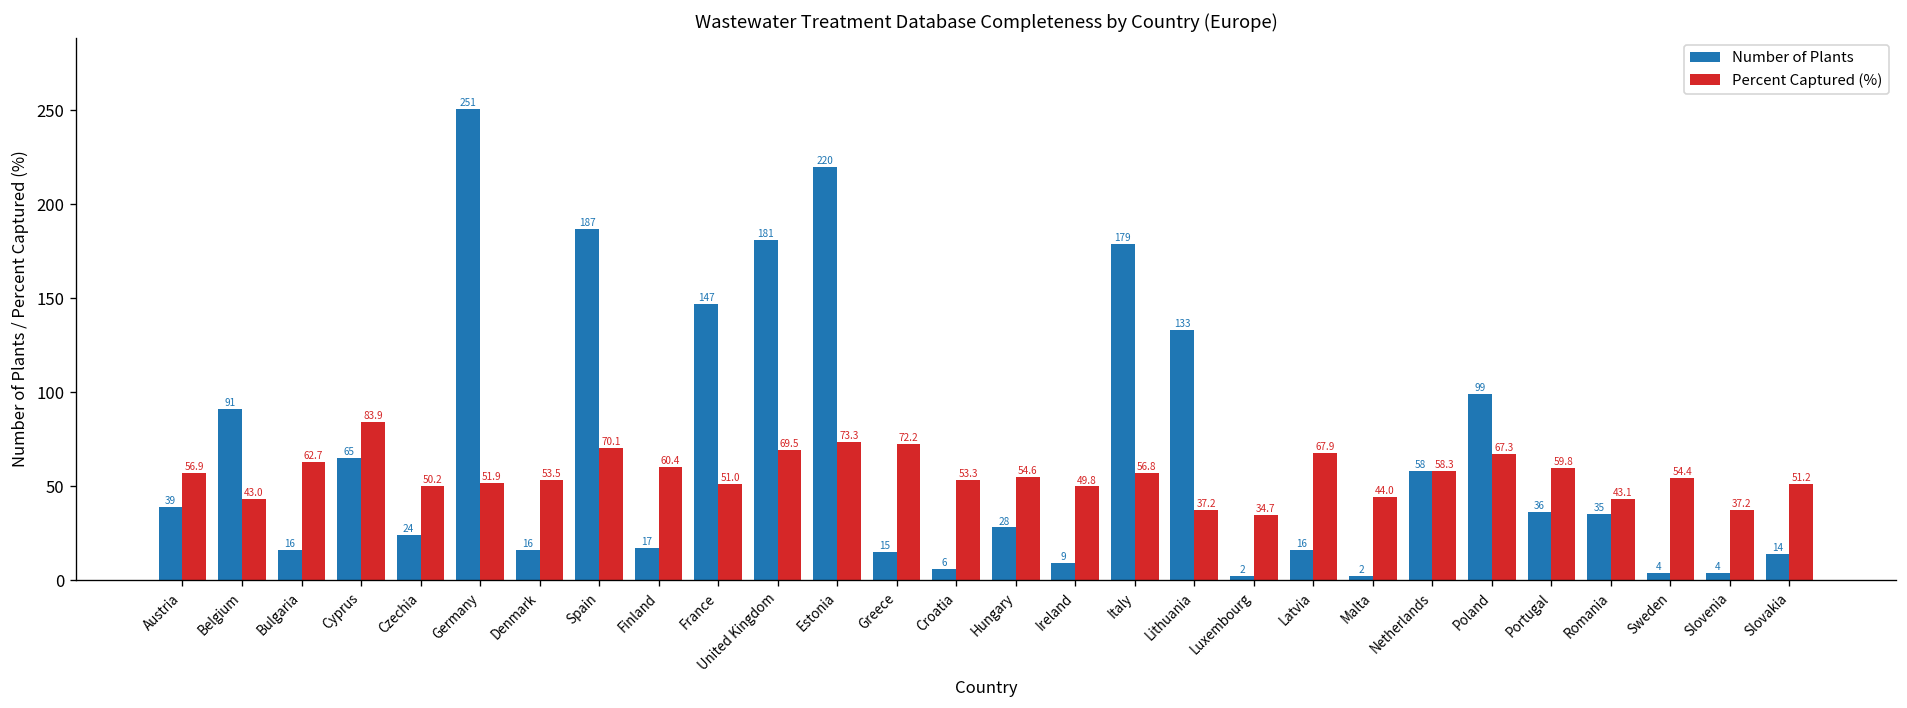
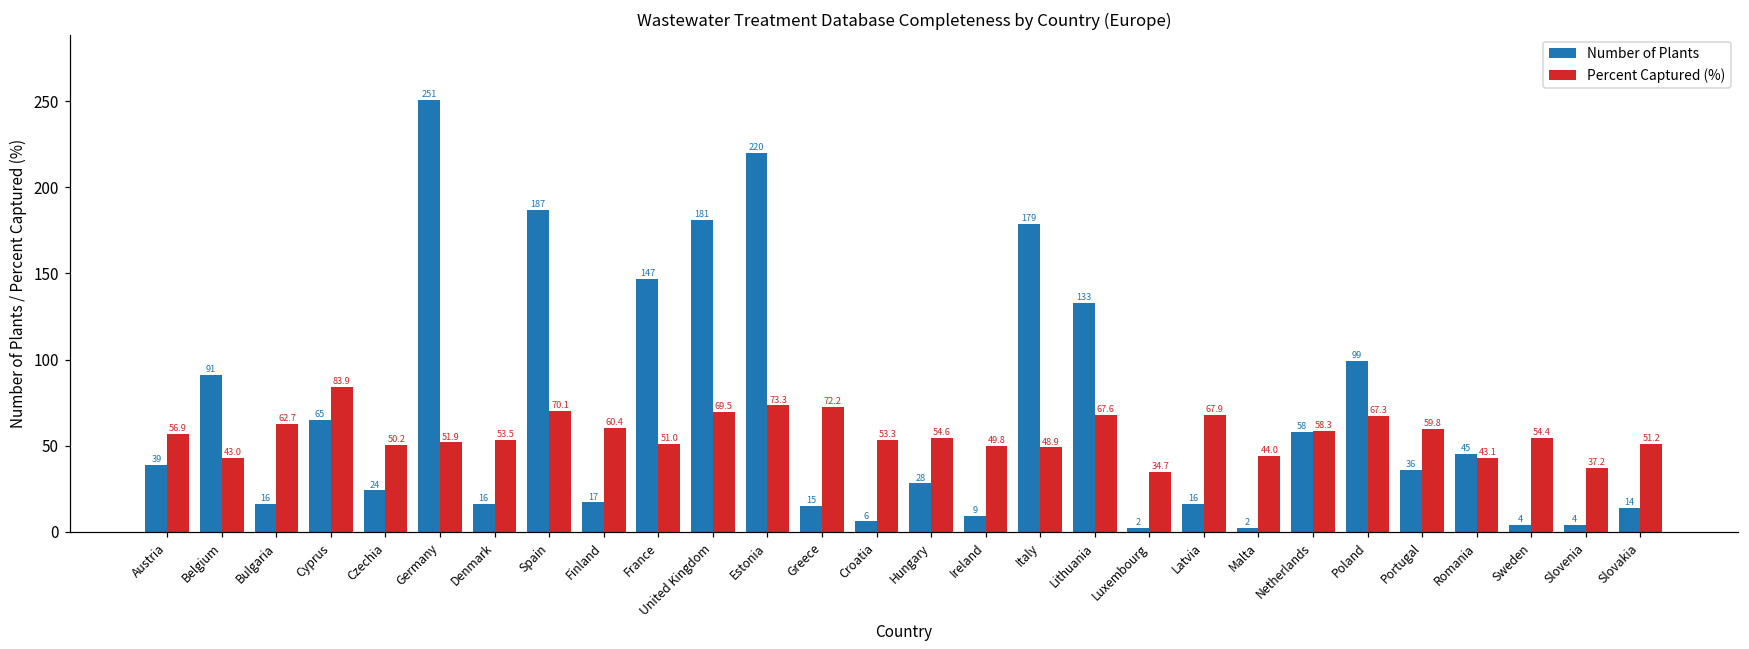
Percent Captured (%), Italy: 56.8 -> 48.9
Percent Captured (%), Lithuania: 37.2 -> 67.6
Number of Plants, Romania: 35 -> 45
